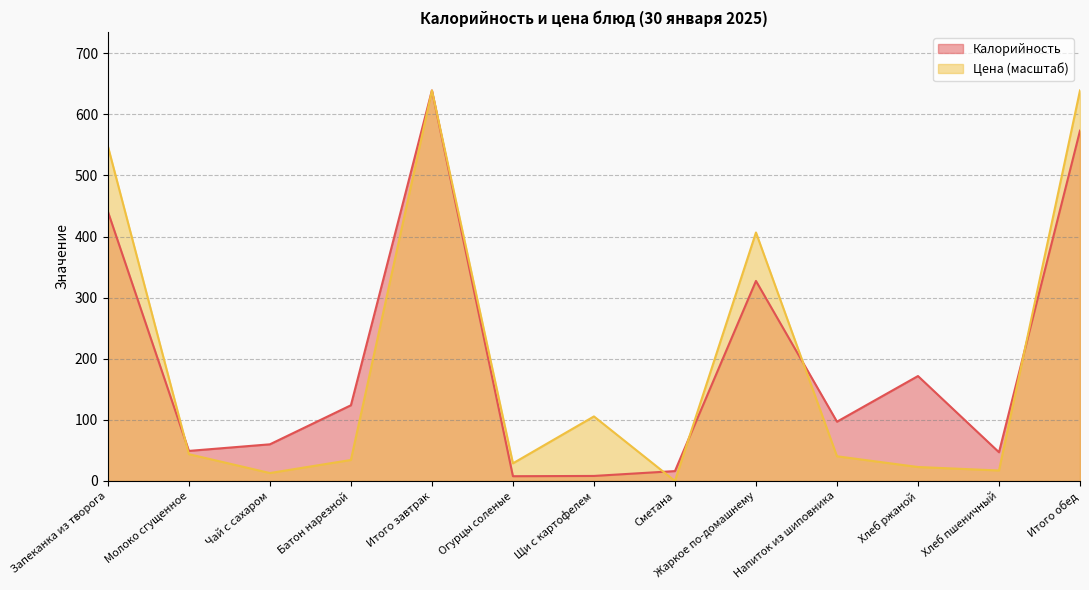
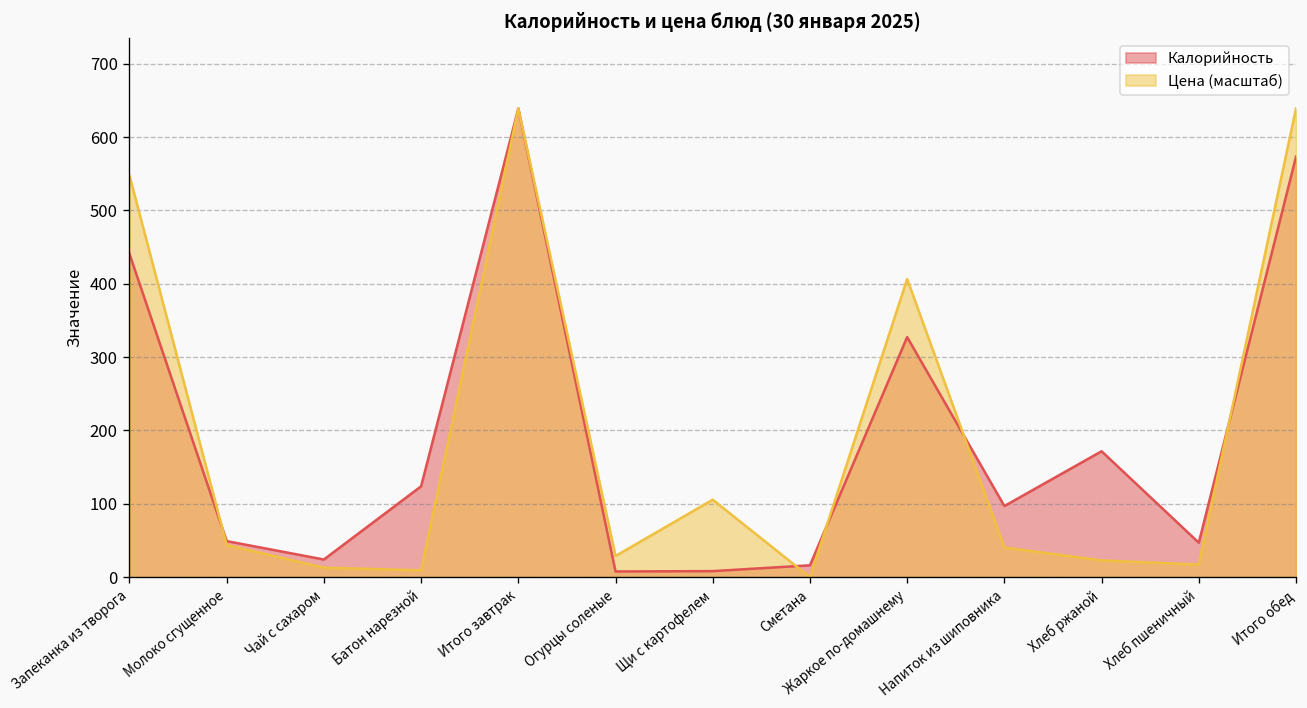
Калорийность, Чай с сахаром: 60 -> 20
Цена (масштаб), Батон нарезной: 30 -> 10
